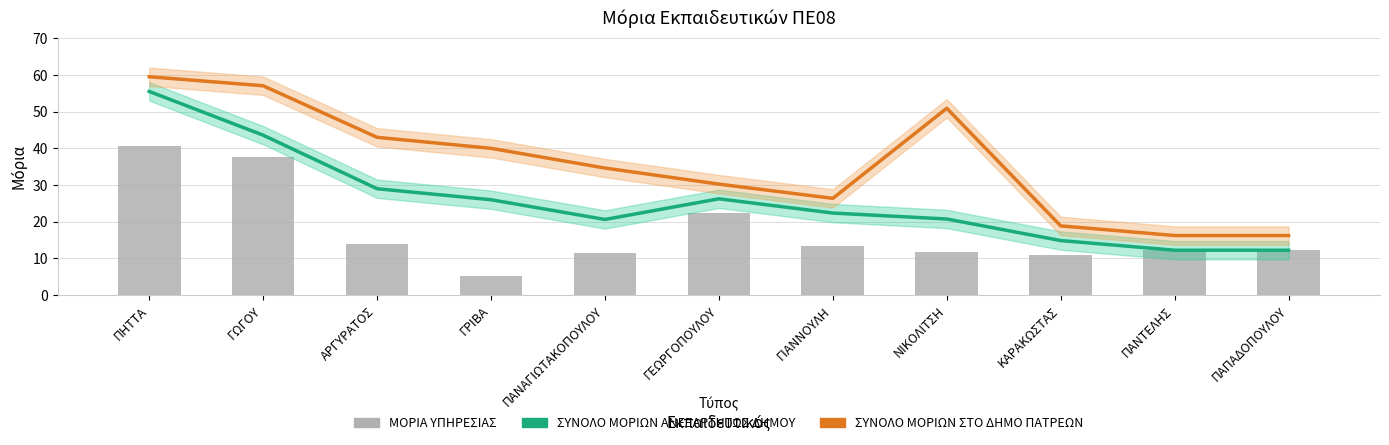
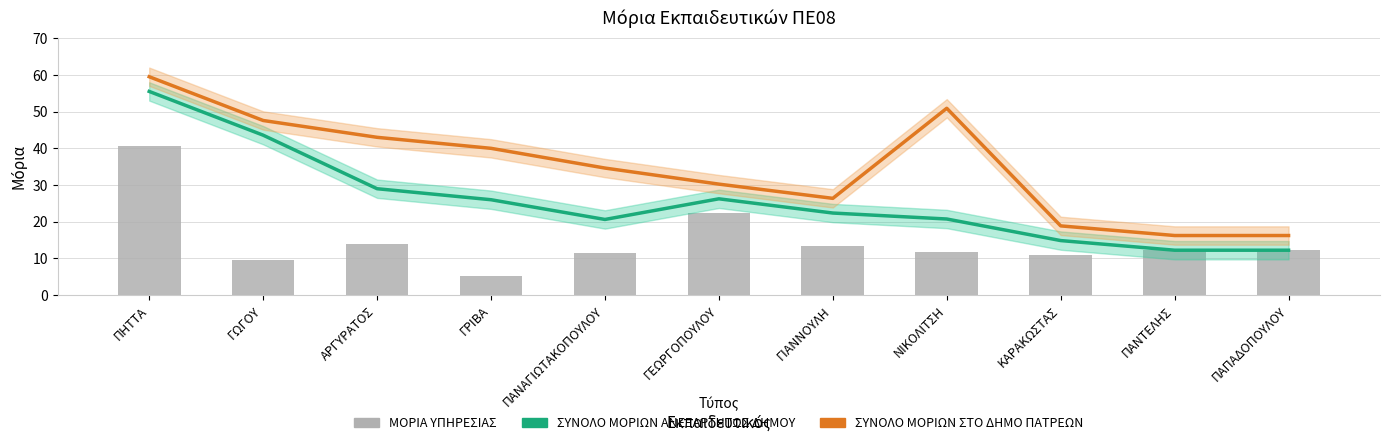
ΜΟΡΙΑ ΥΠΗΡΕΣΙΑΣ, ΓΩΓΟΥ: 38 -> 10
ΣΥΝΟΛΟ ΜΟΡΙΩΝ ΣΤΟ ΔΗΜΟ ΠΑΤΡΕΩΝ, ΓΩΓΟΥ: 57 -> 48
